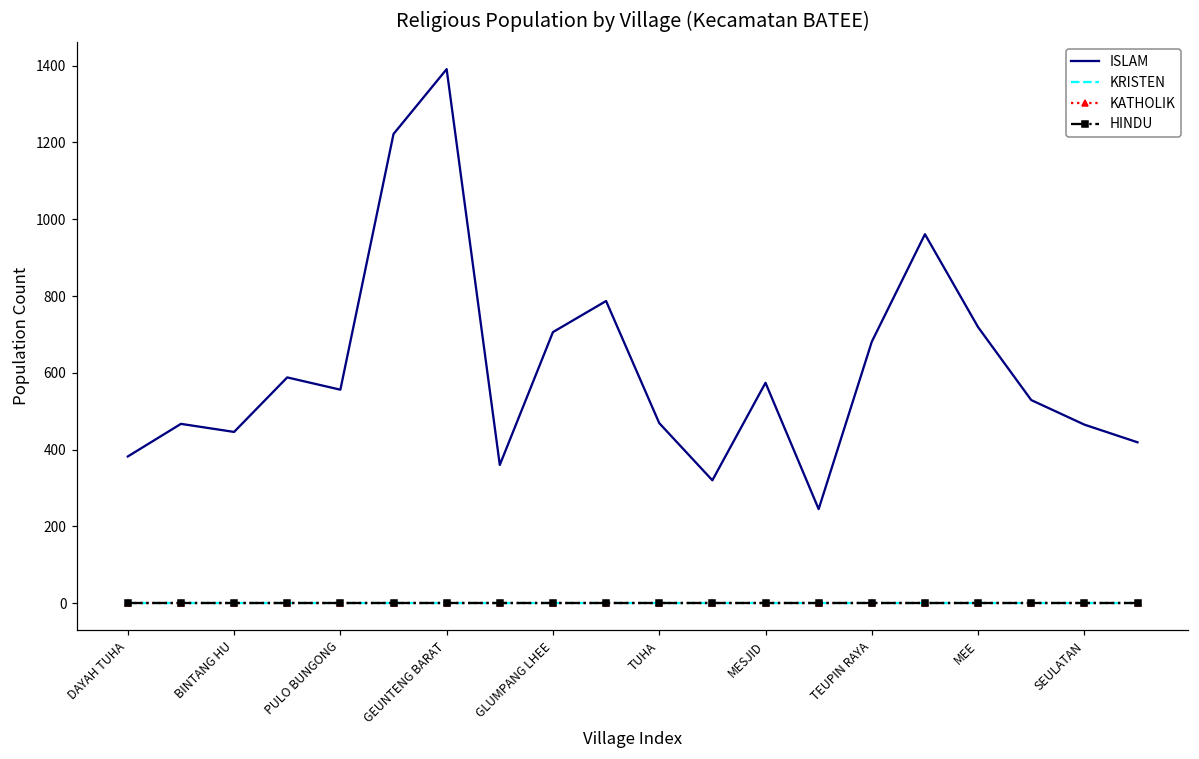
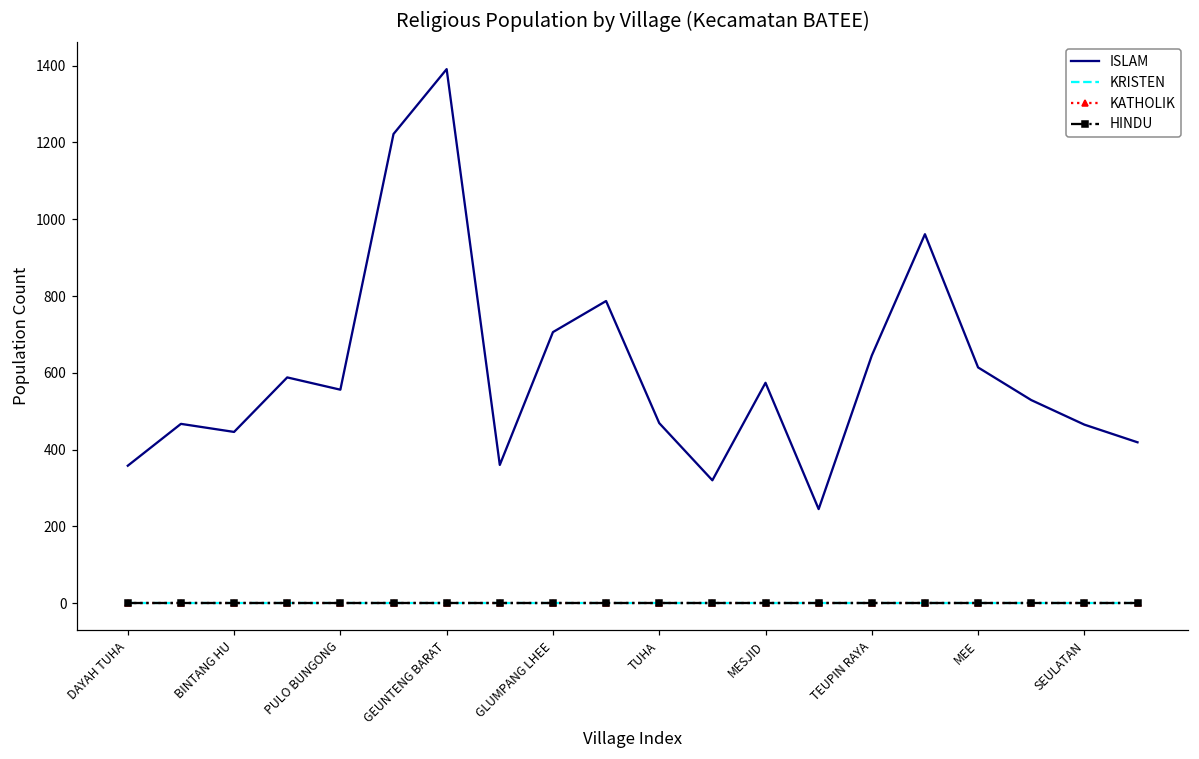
ISLAM, DAYAH TUHA: 380 -> 360
ISLAM, TEUPIN RAYA: 680 -> 650
ISLAM, MEE: 720 -> 610
